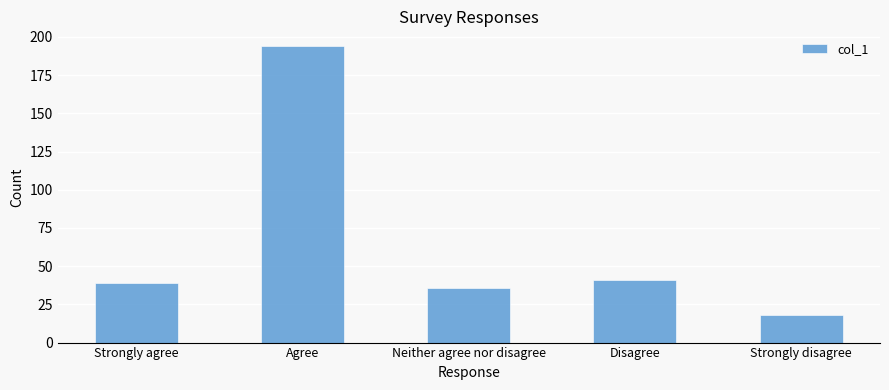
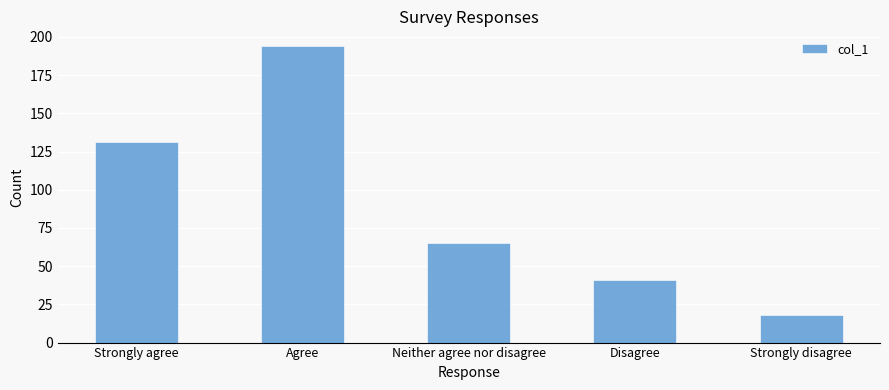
Strongly agree: 39 -> 131
Neither agree nor disagree: 36 -> 65
